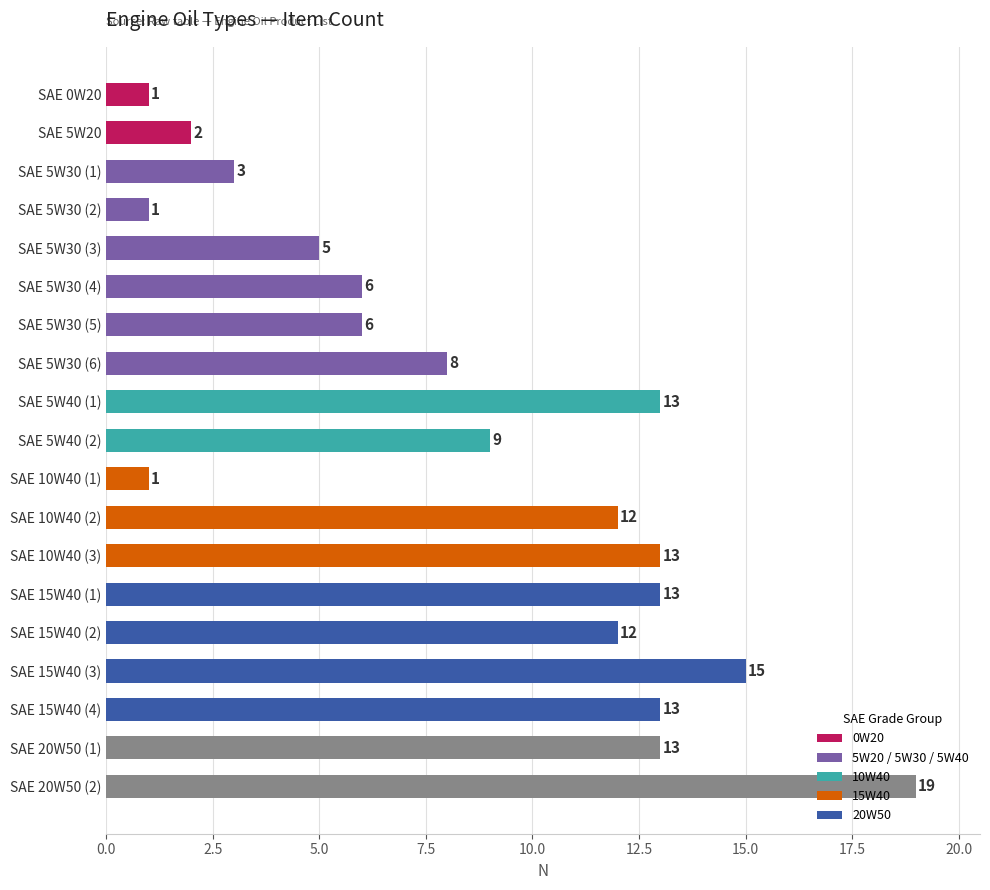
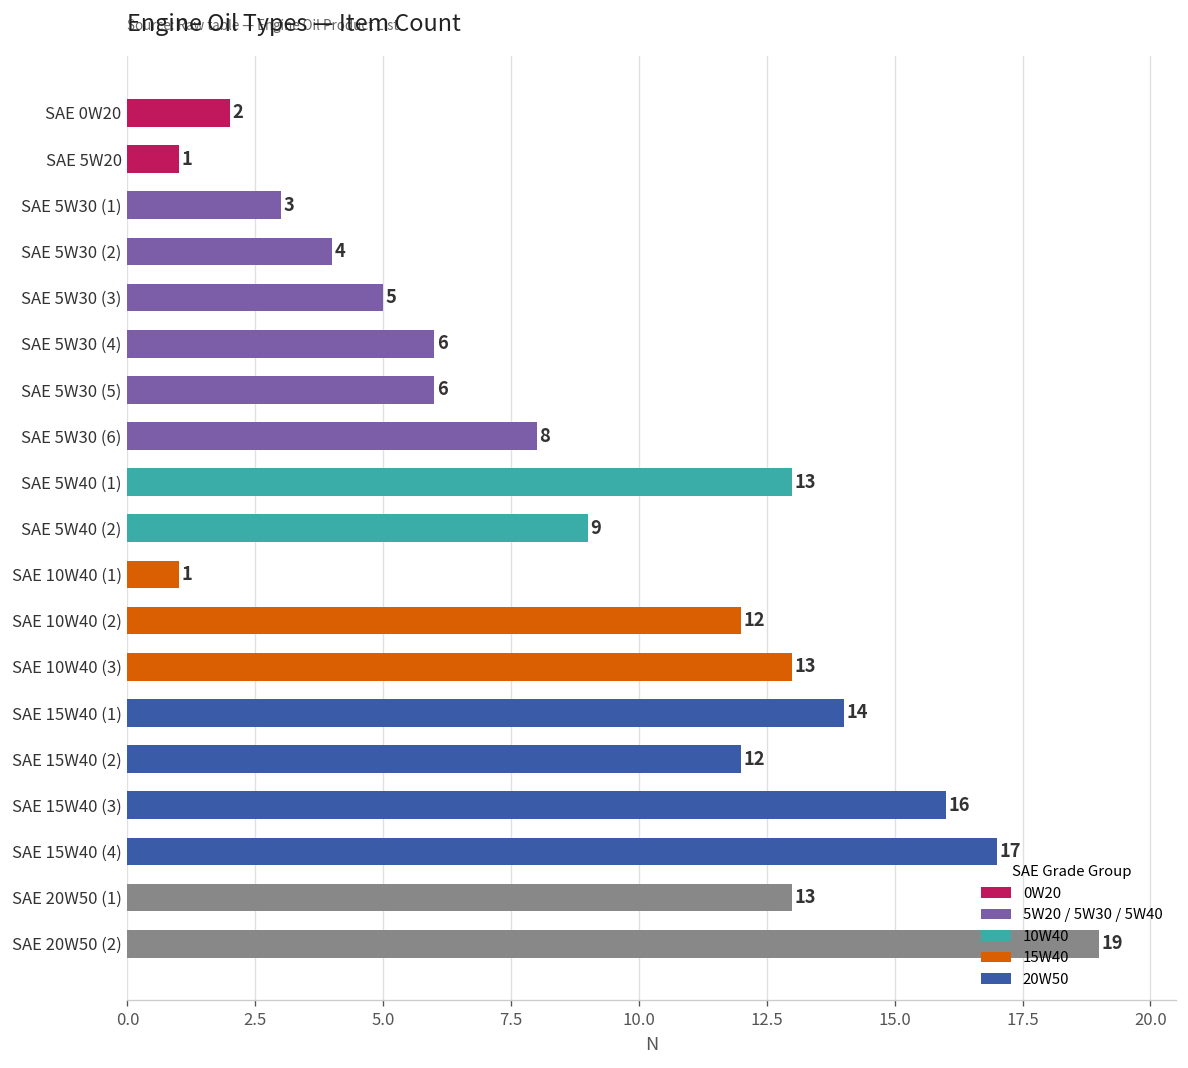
SAE 0W20: 1 -> 2
SAE 5W20: 2 -> 1
SAE 5W30 (2): 1 -> 4
SAE 15W40 (1): 13 -> 14
SAE 15W40 (3): 15 -> 16
SAE 15W40 (4): 13 -> 17
